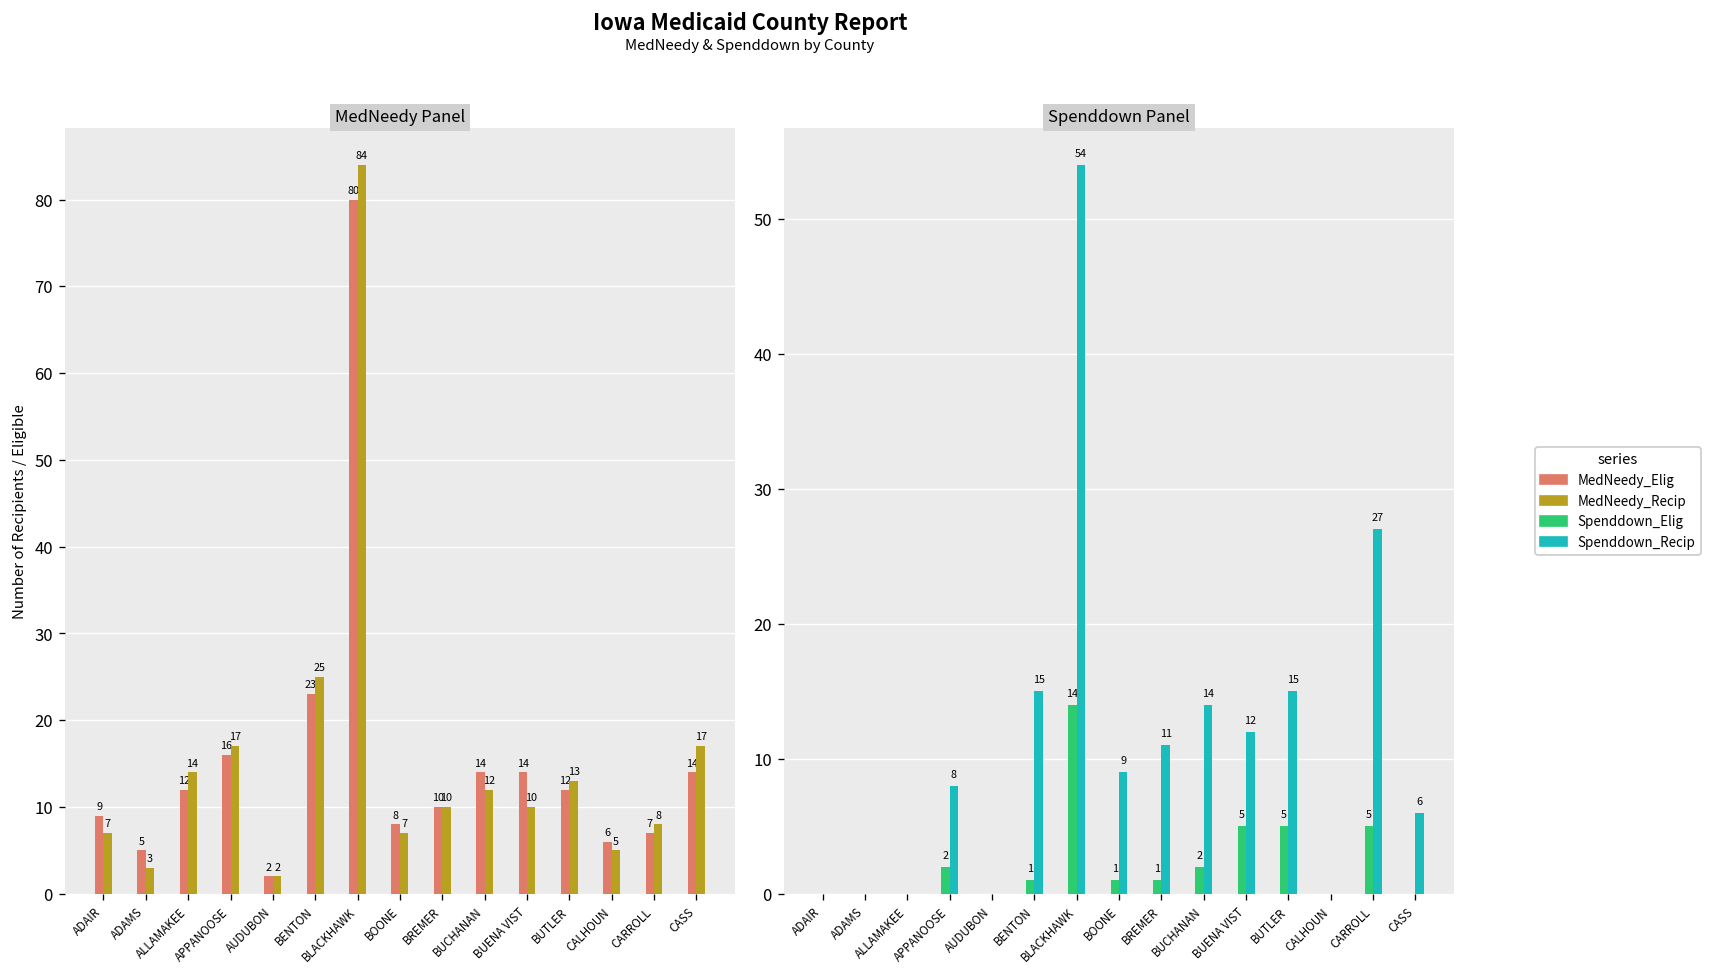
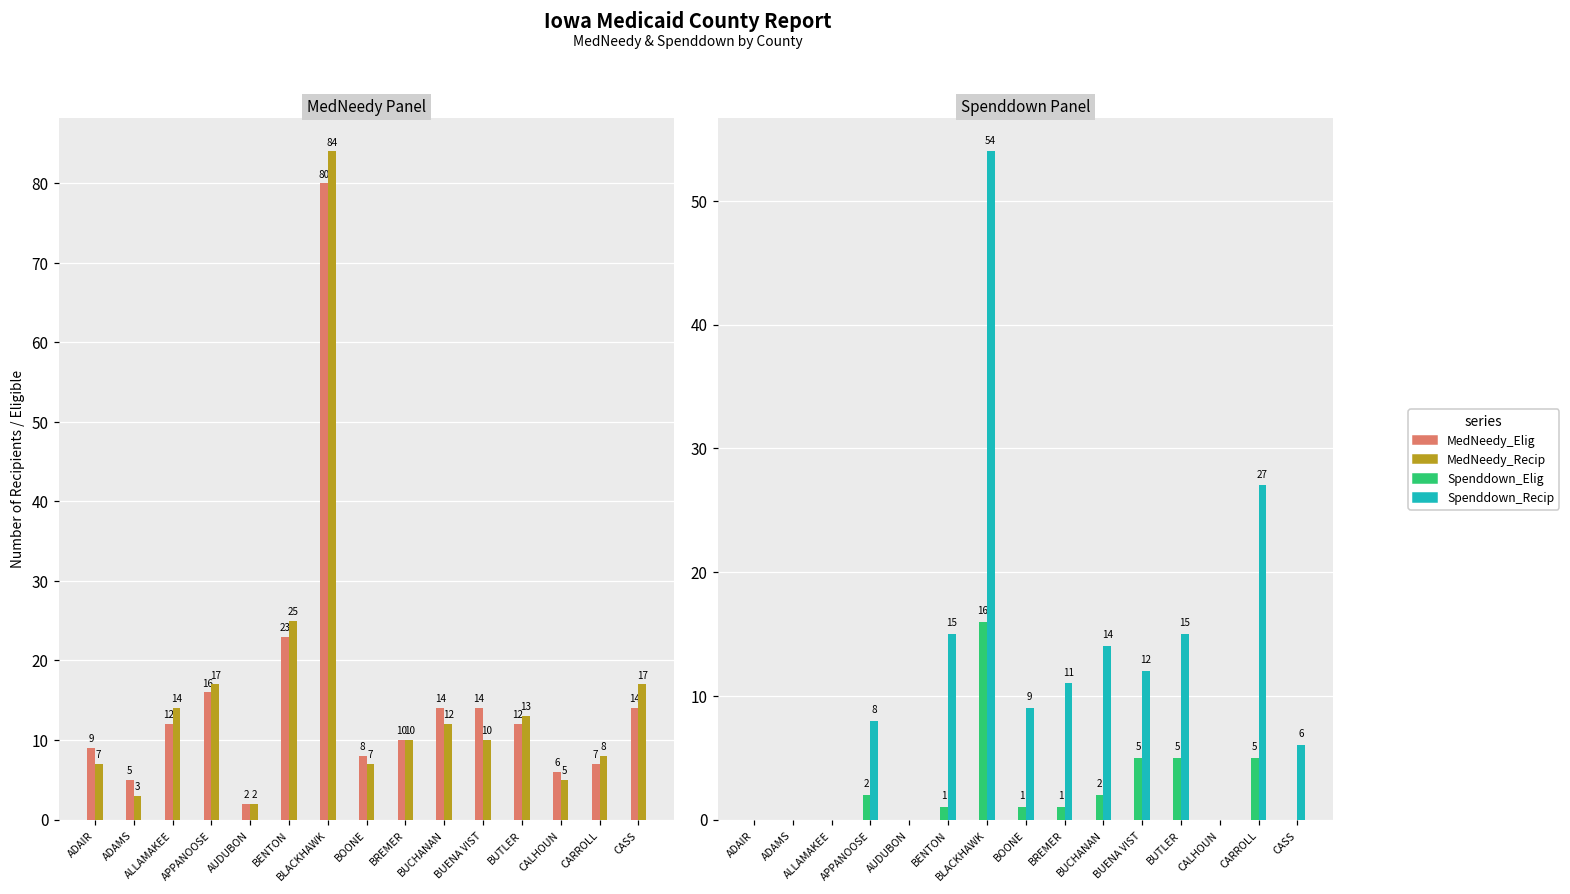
Spenddown Panel, Spenddown_Elig, BLACKHAWK: 14 -> 16
